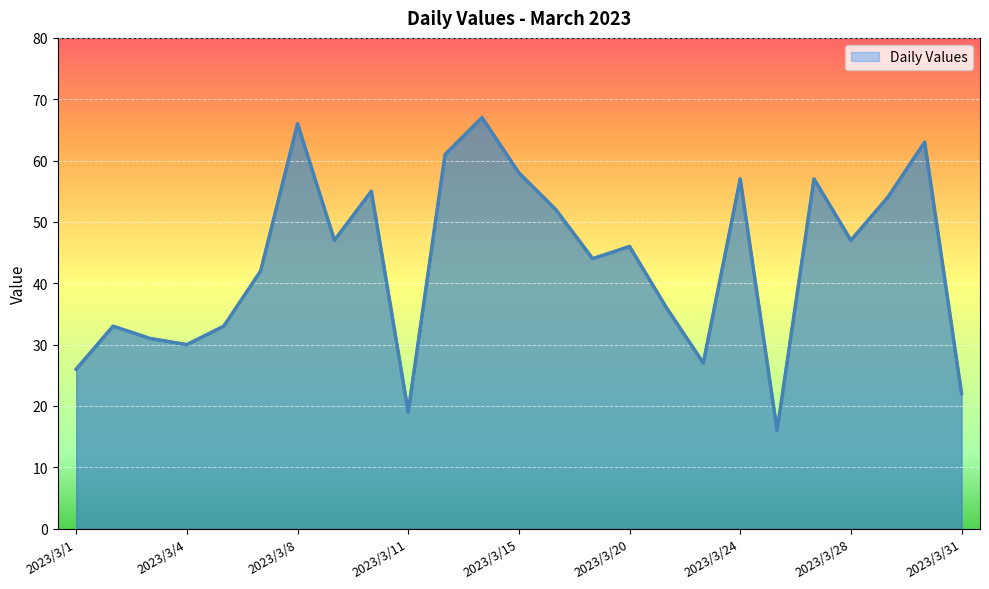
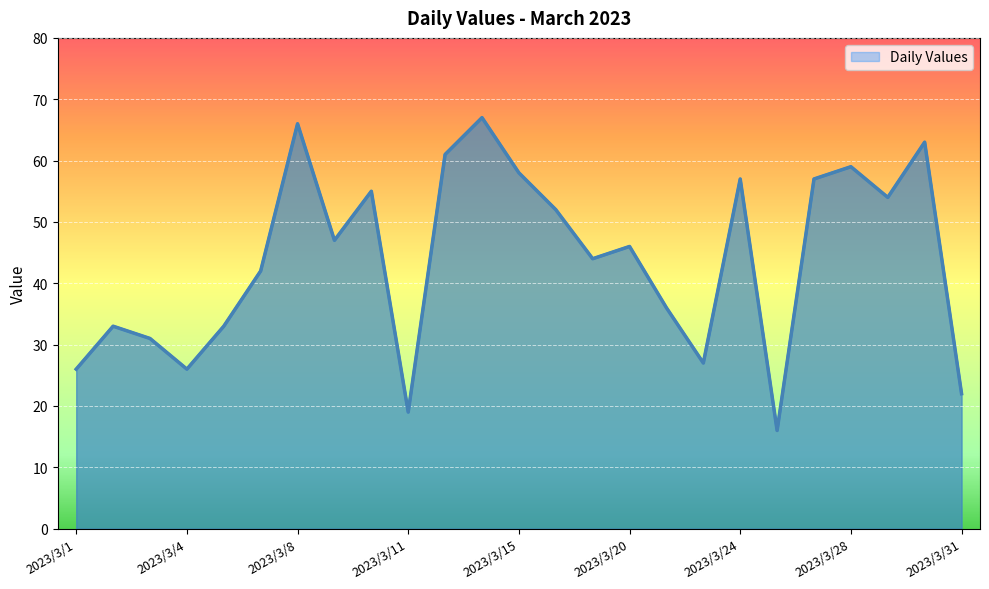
2023/3/4: 30 -> 26
2023/3/28: 47 -> 59
